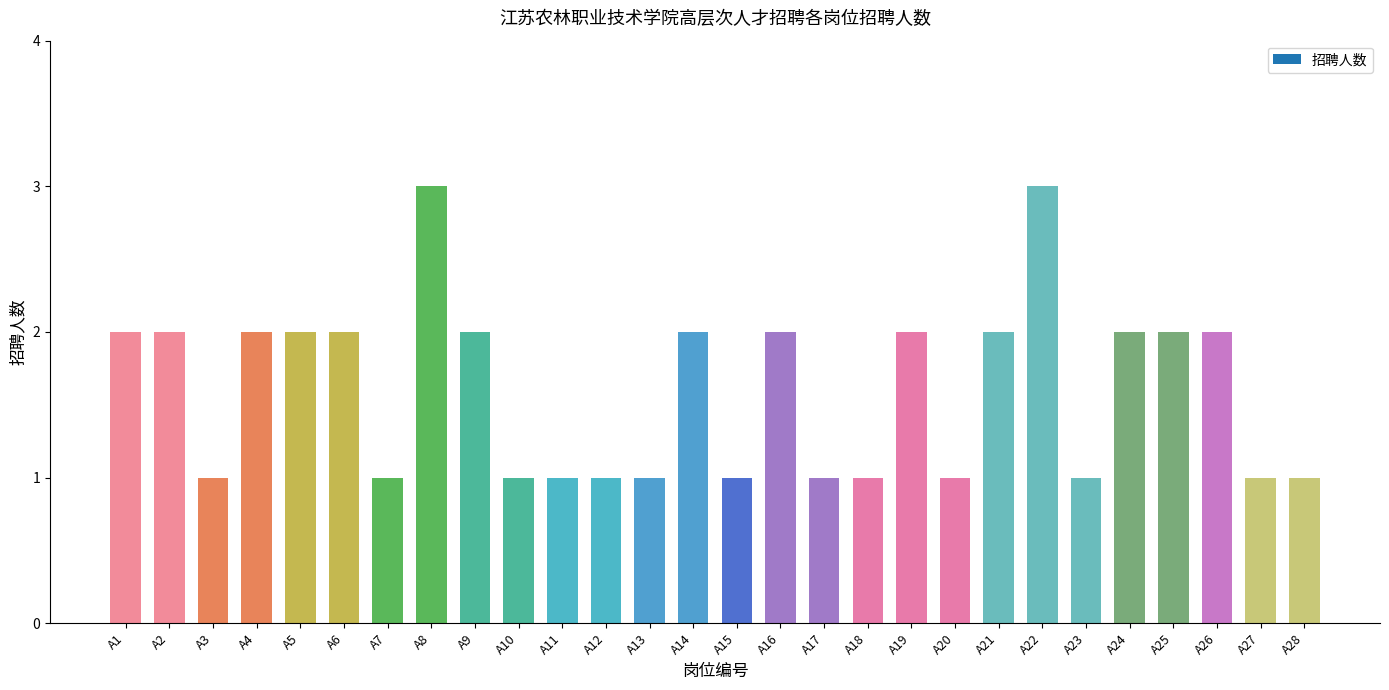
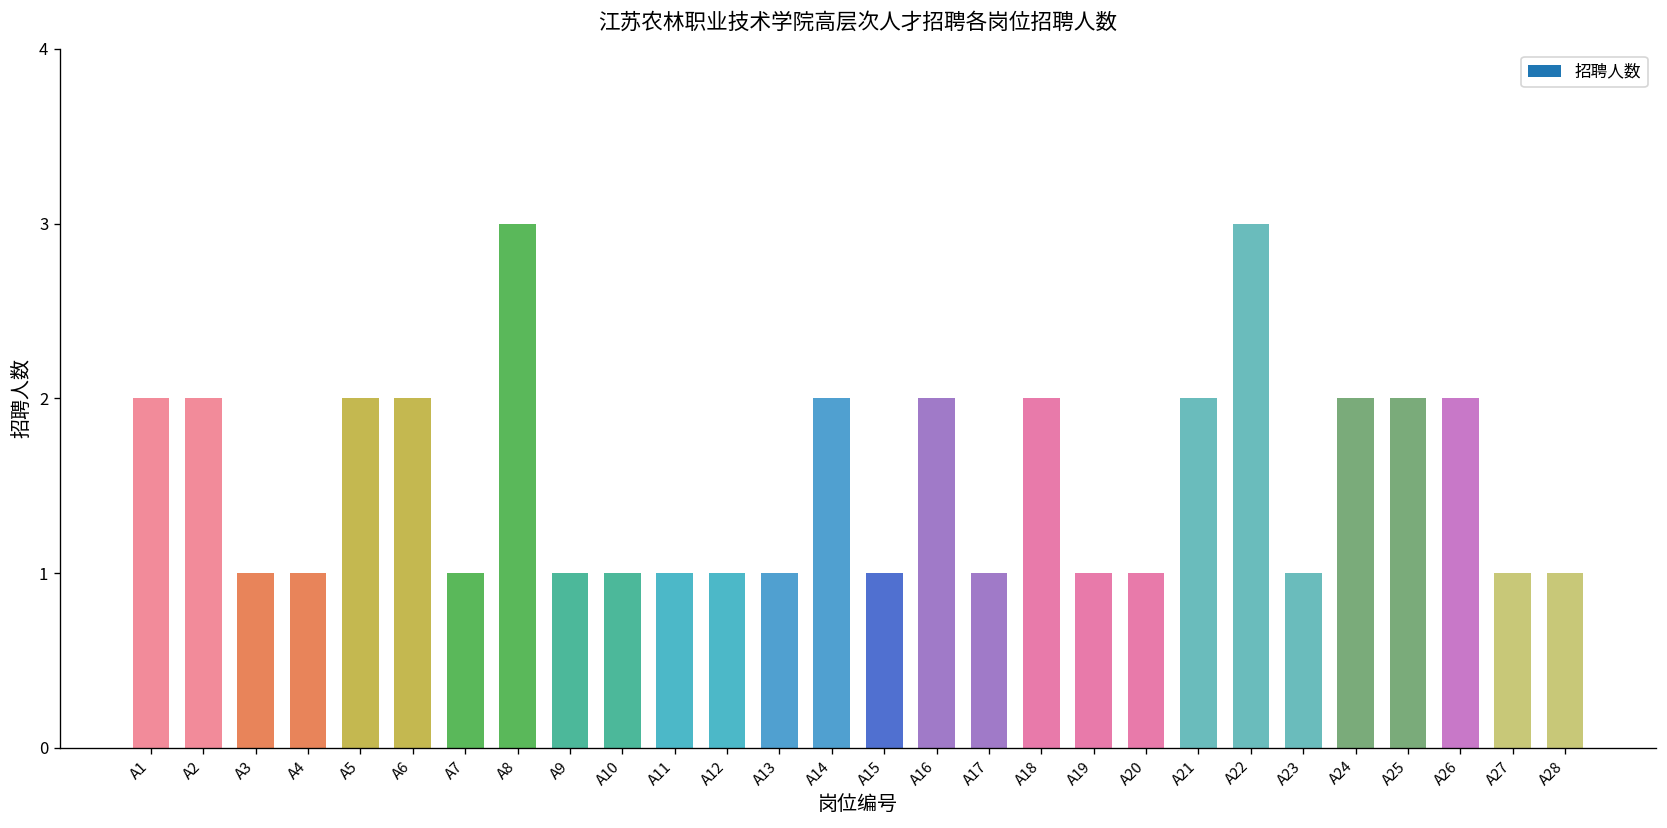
A4: 2 -> 1
A9: 2 -> 1
A18: 1 -> 2
A19: 2 -> 1
